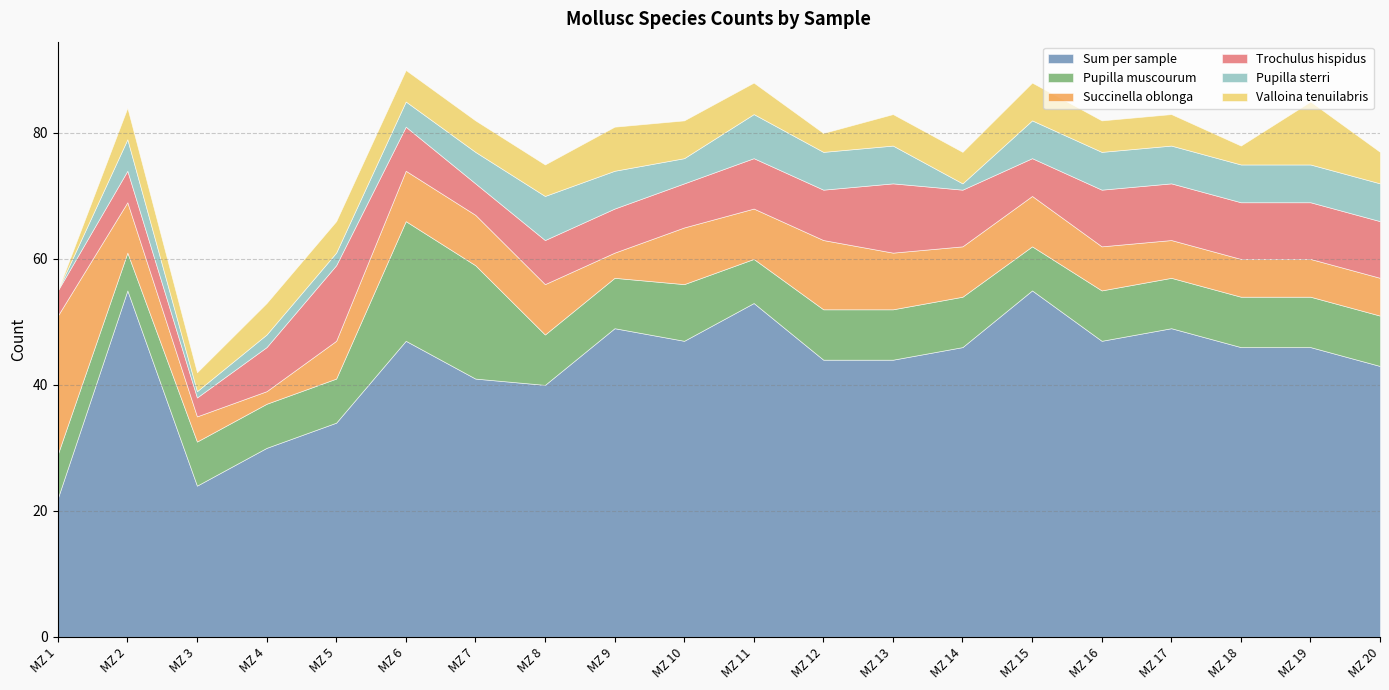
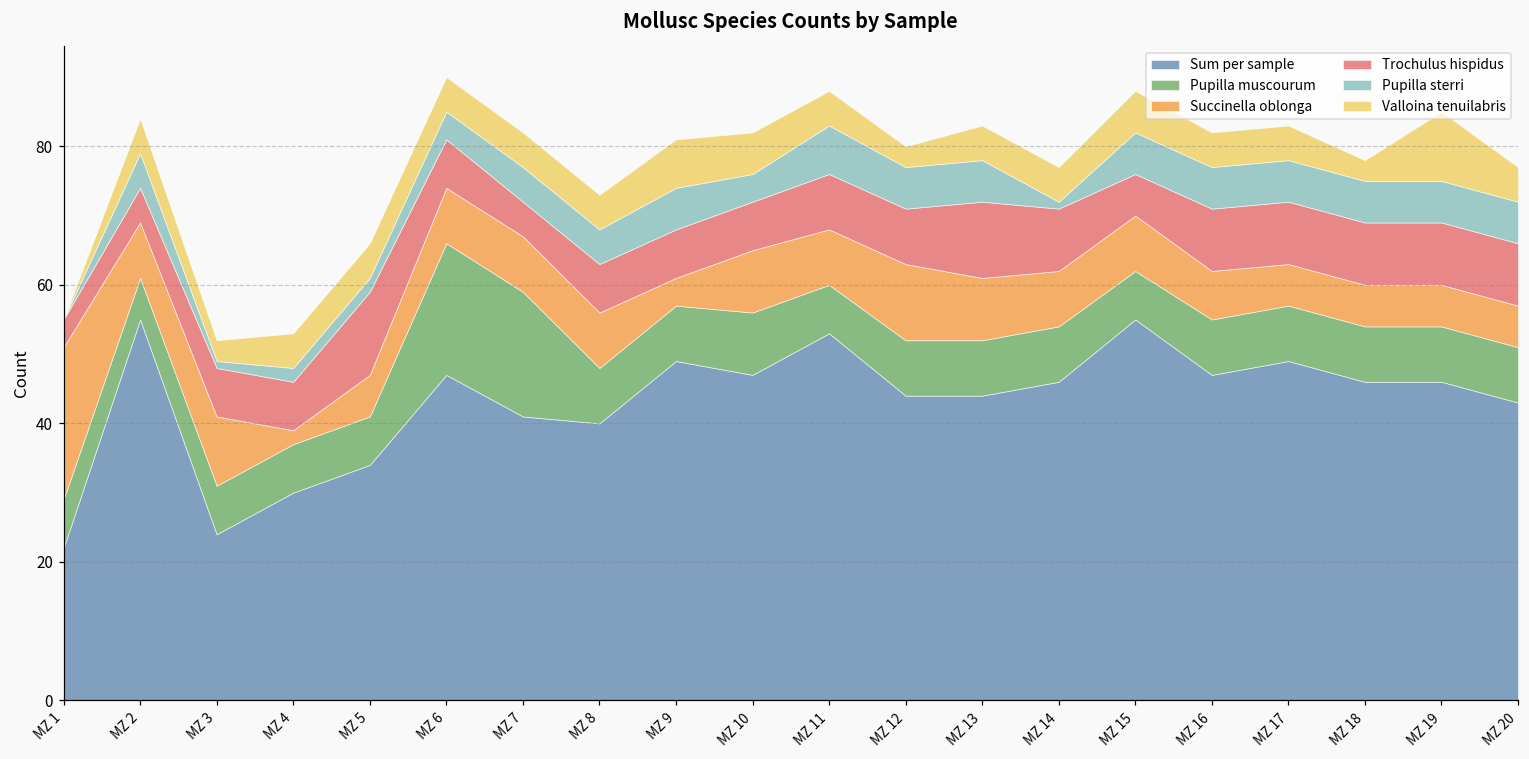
Succinella oblonga, MZ 3: 4 -> 10
Trochulus hispidus, MZ 3: 3 -> 7
Pupilla sterri, MZ 8: 7 -> 5
